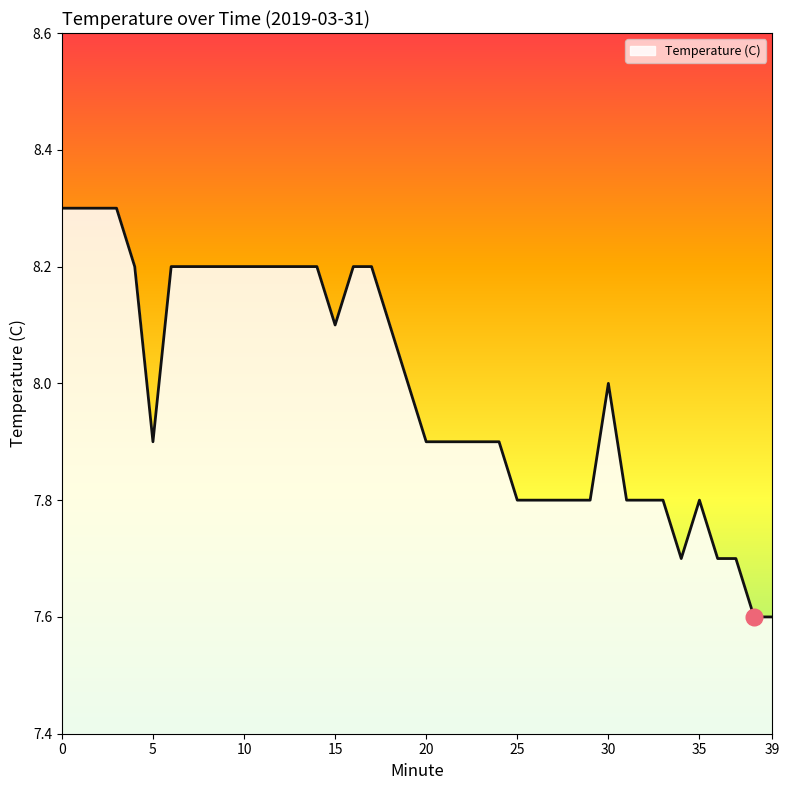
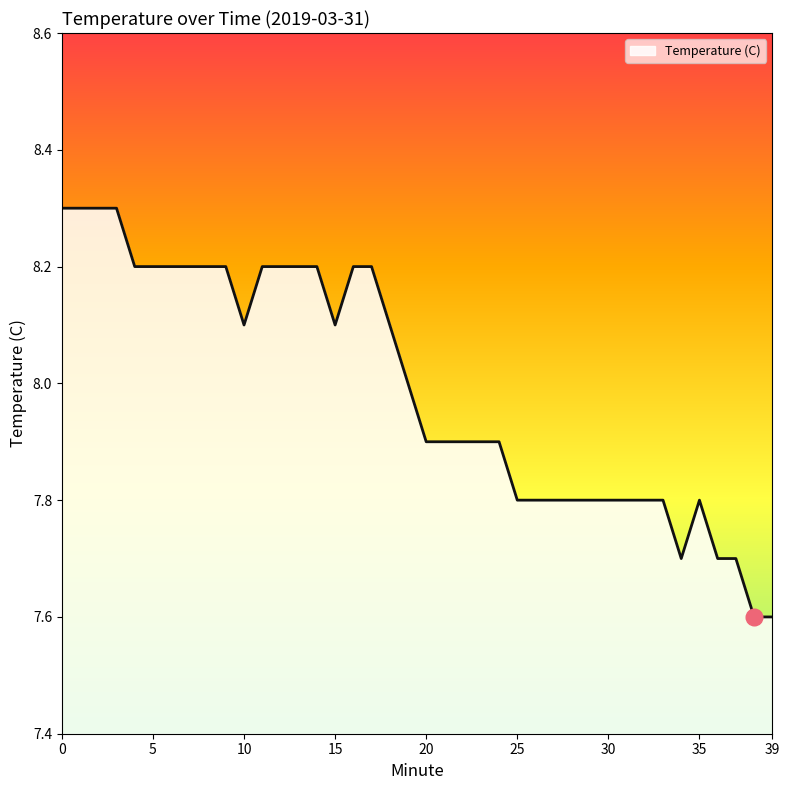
Temperature (C), 5: 7.9 -> 8.2
Temperature (C), 10: 8.2 -> 8.1
Temperature (C), 30: 8.0 -> 7.8
